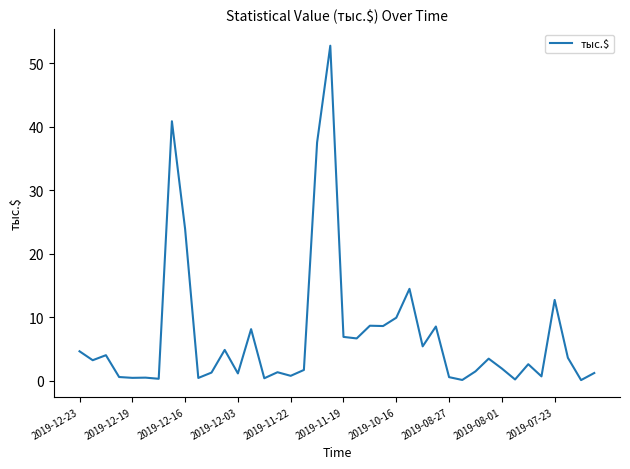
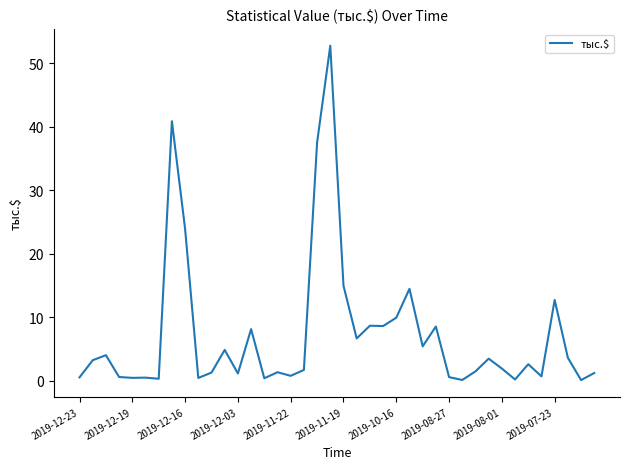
2019-12-23: 5 -> 0
2019-11-19: 7 -> 15
